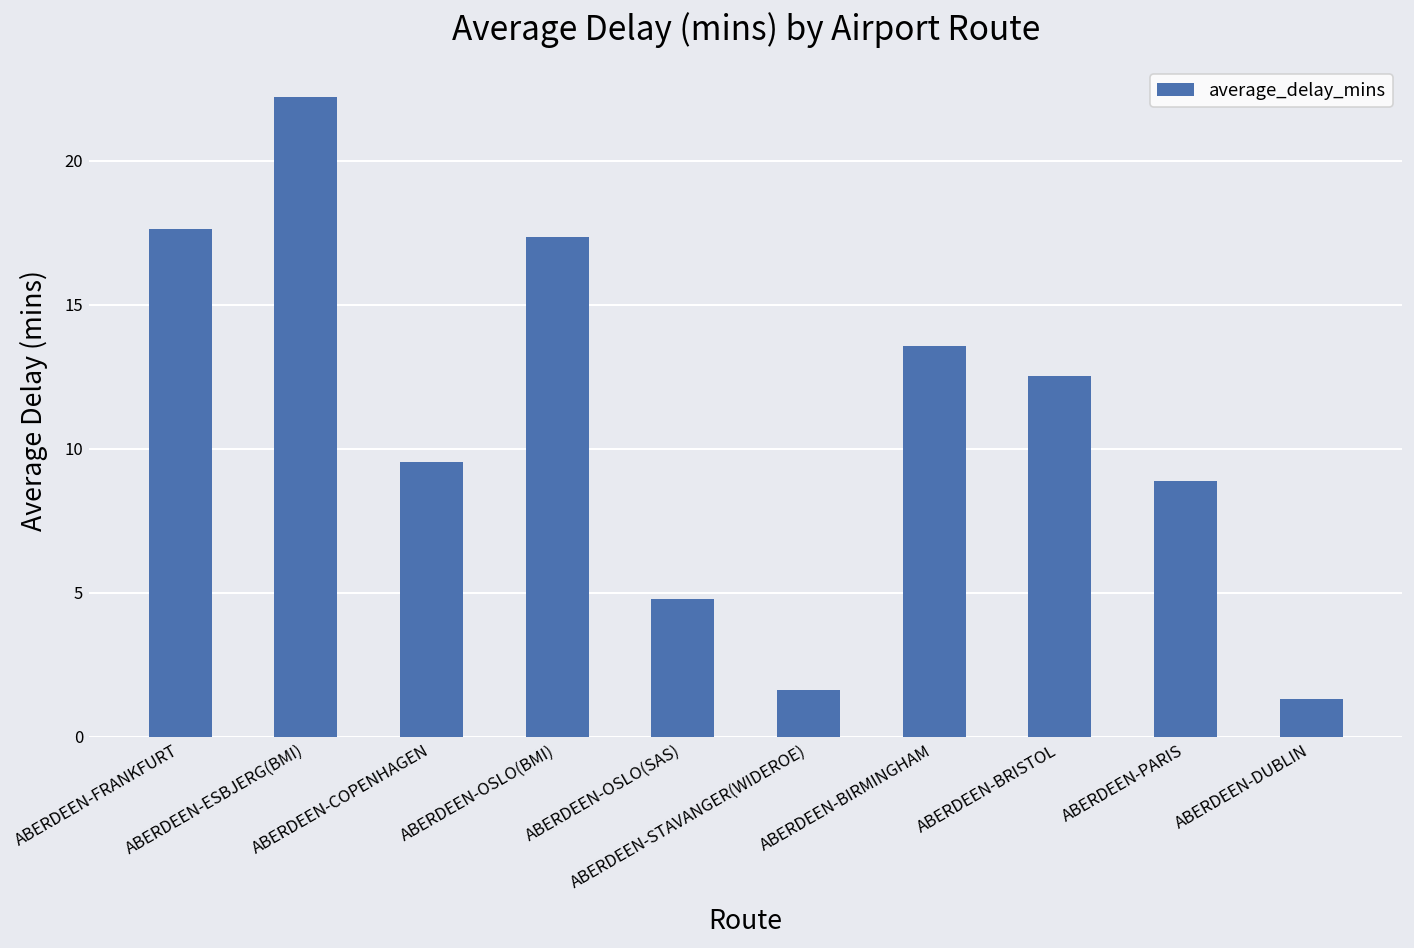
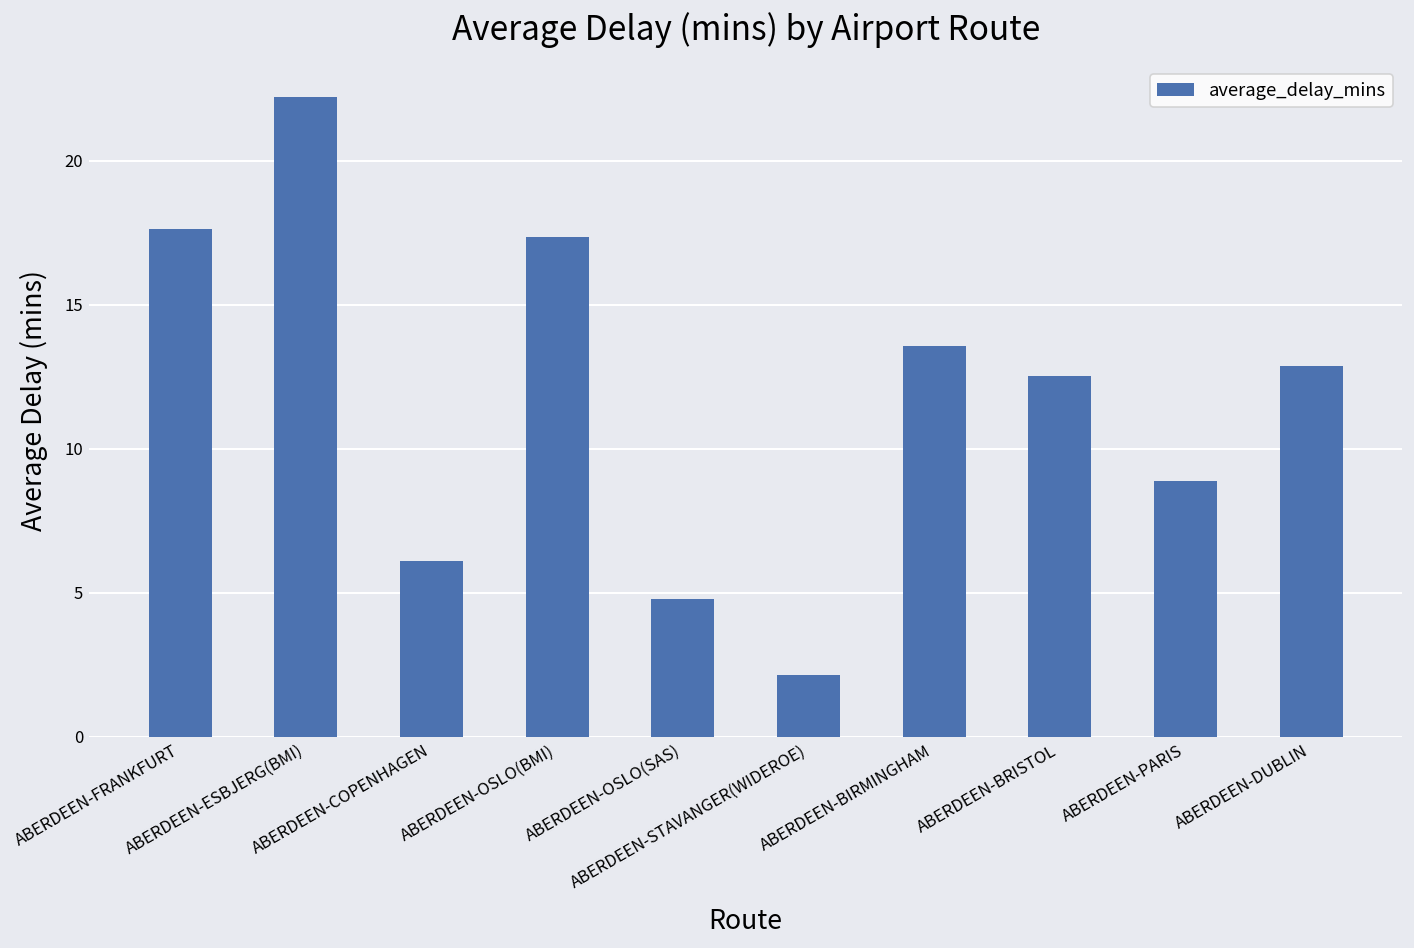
ABERDEEN-COPENHAGEN: 9.5 -> 6.1
ABERDEEN-STAVANGER(WIDEROE): 1.6 -> 2.2
ABERDEEN-DUBLIN: 1.3 -> 12.9
